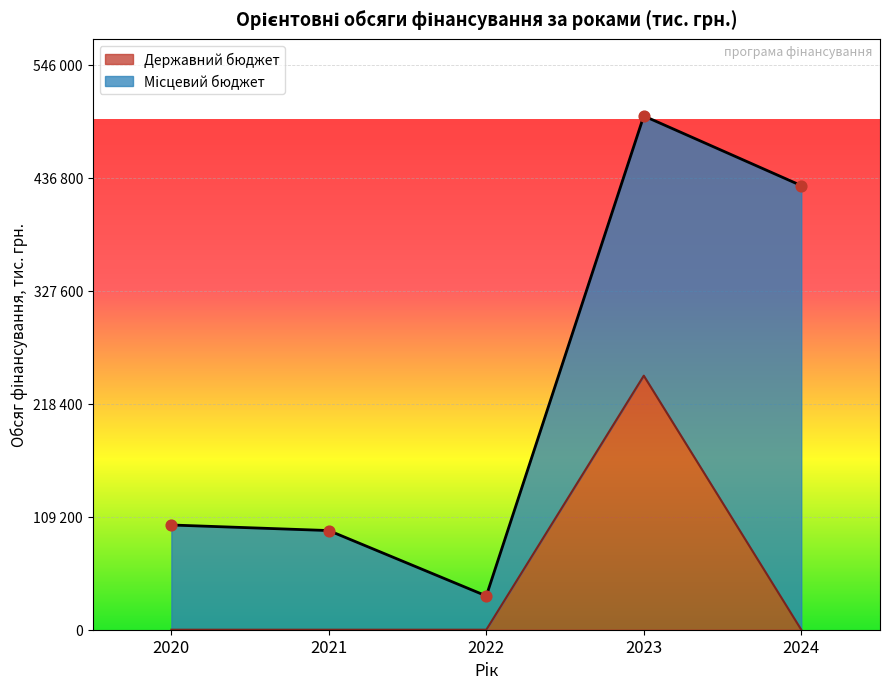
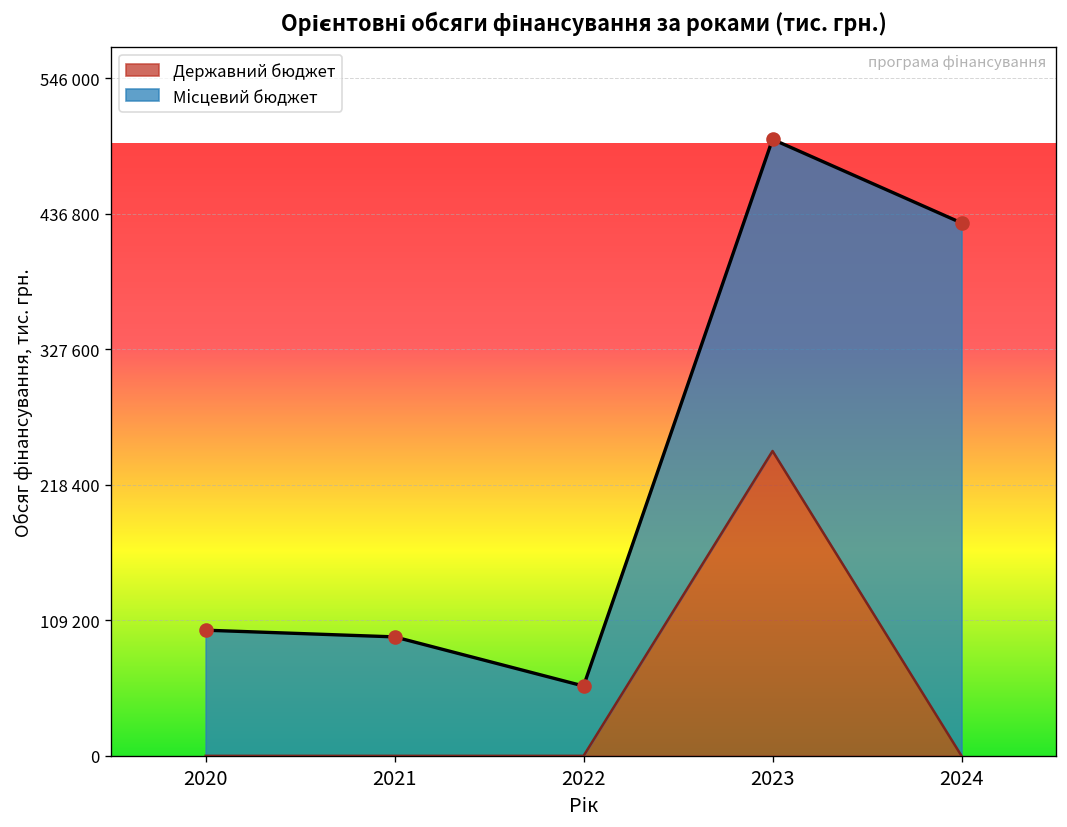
Місцевий бюджет, 2022: 33000 -> 56000
